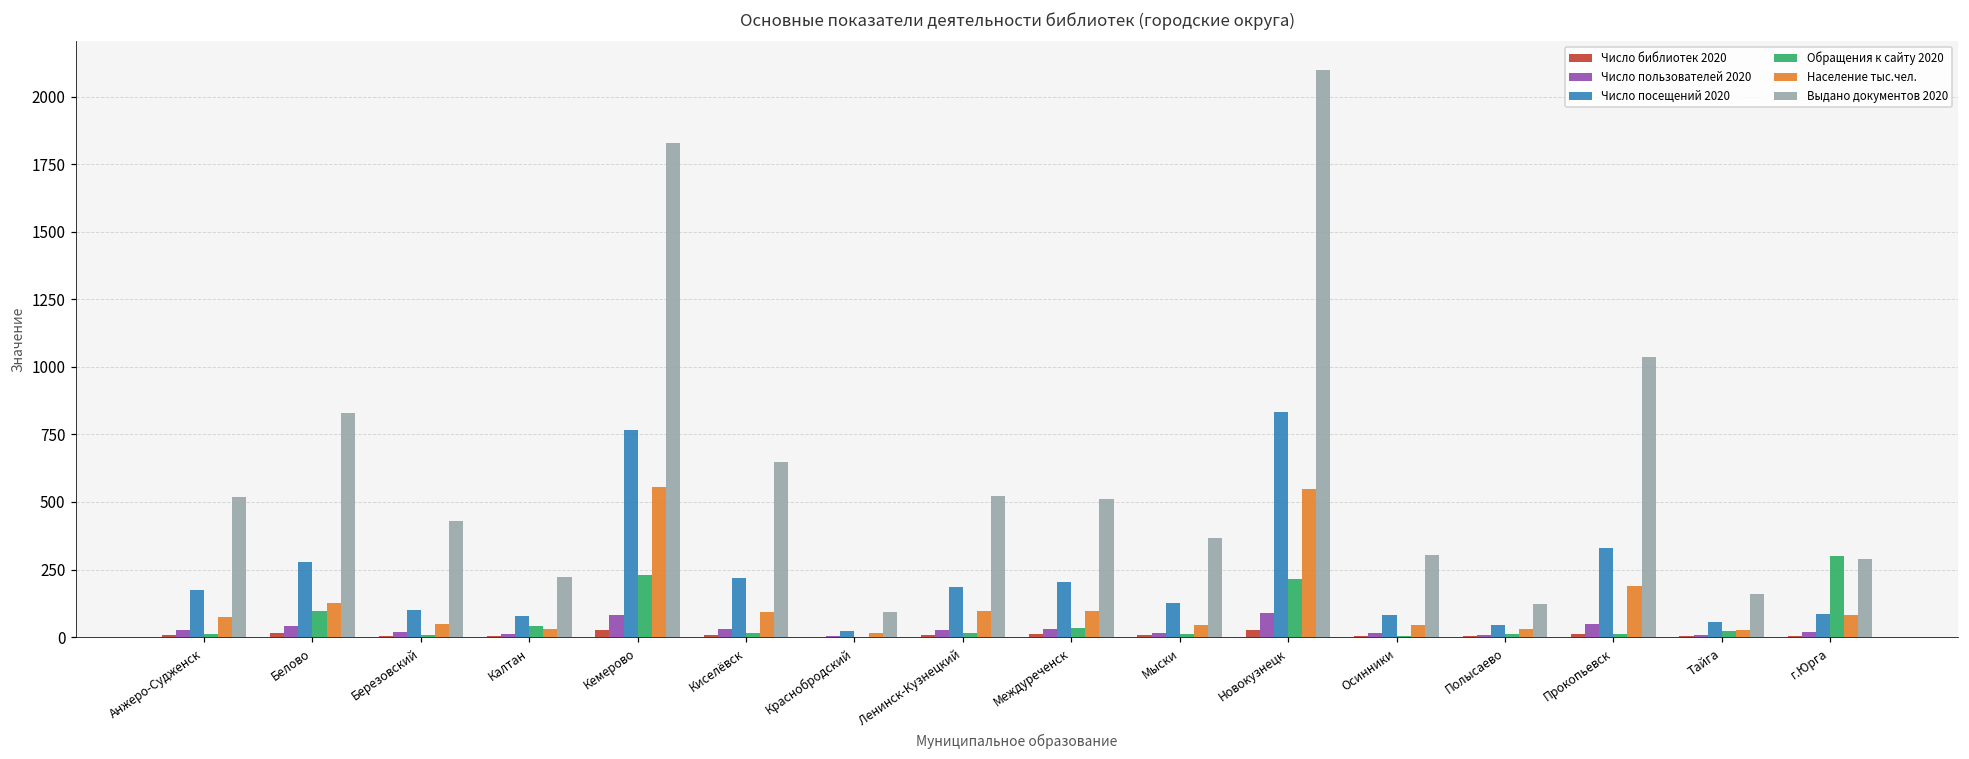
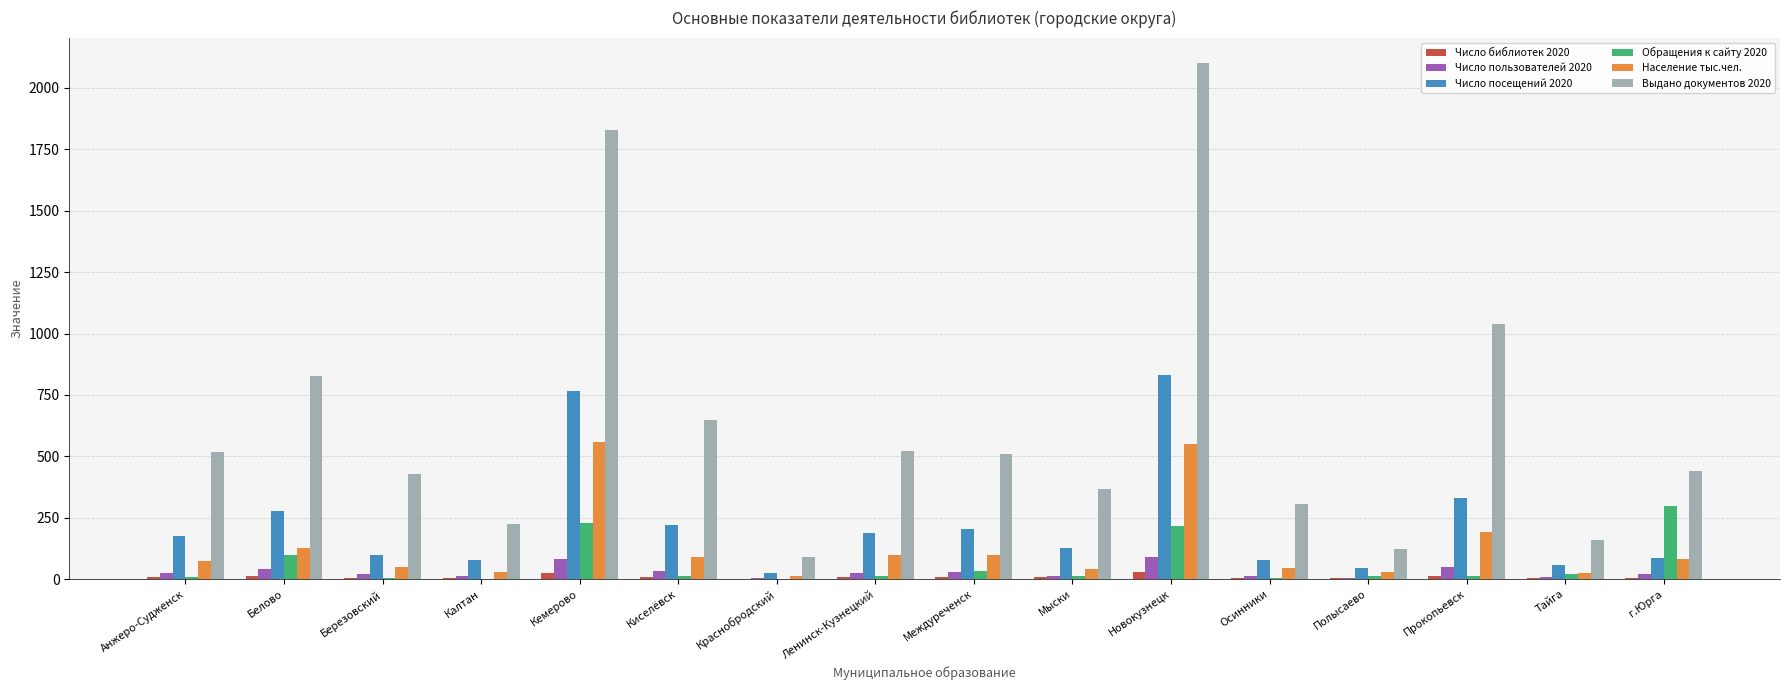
Обращения к сайту 2020, Калтан: 40 -> 0
Выдано документов 2020, г.Юрга: 290 -> 440
